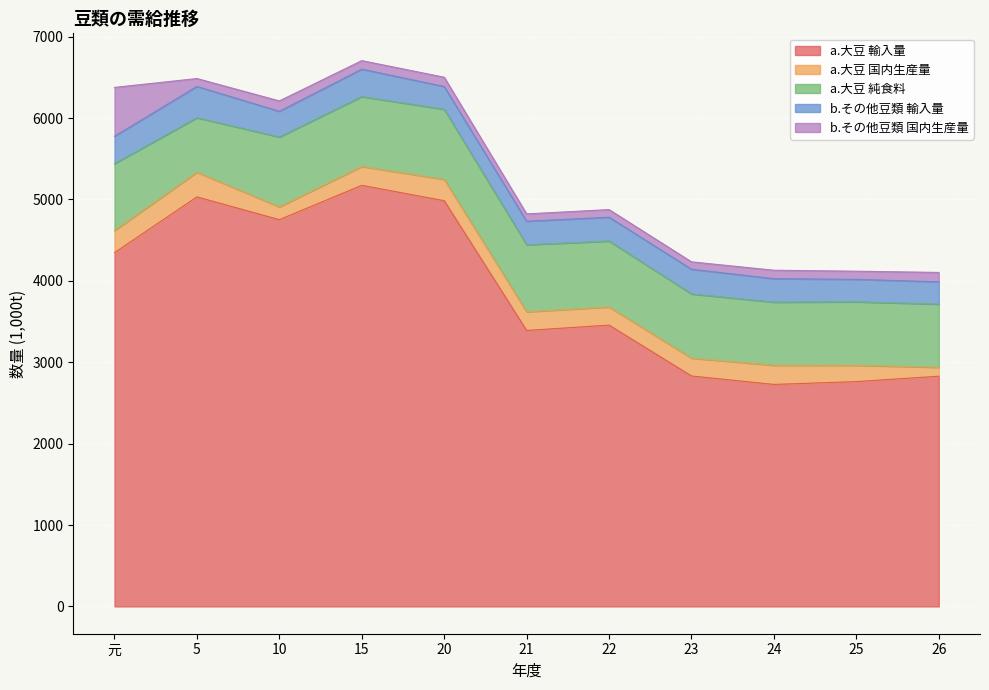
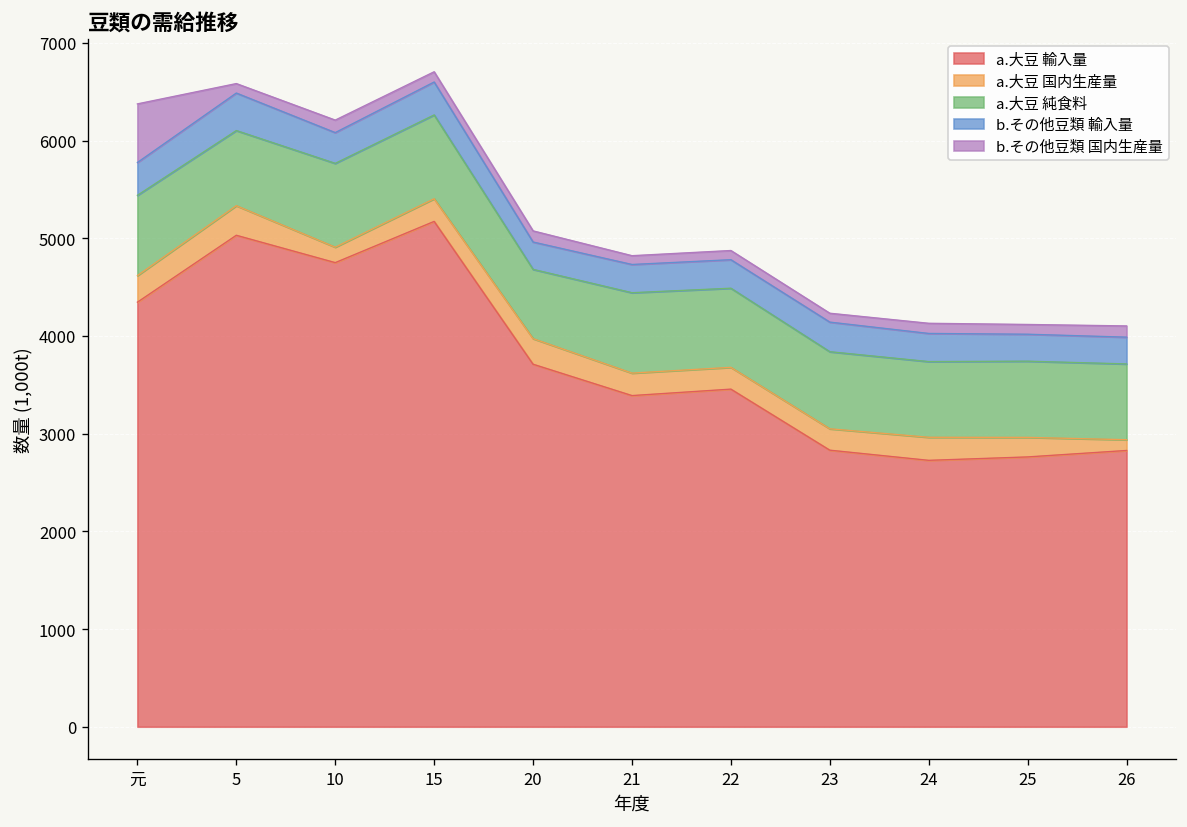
a.大豆 純食料, 5: 700 -> 800
a.大豆 輸入量, 20: 5000 -> 3700
a.大豆 純食料, 20: 900 -> 700
